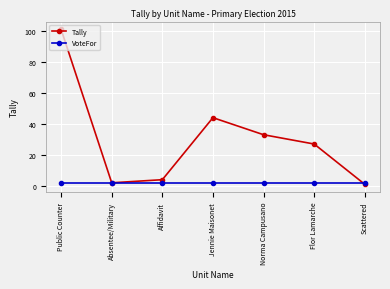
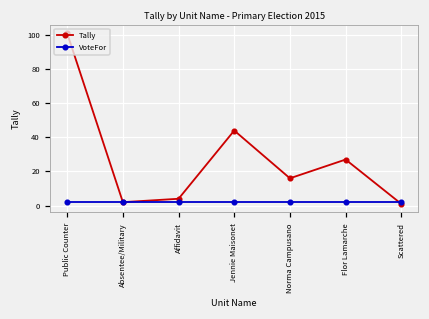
Tally, Norma Campusano: 33 -> 16
